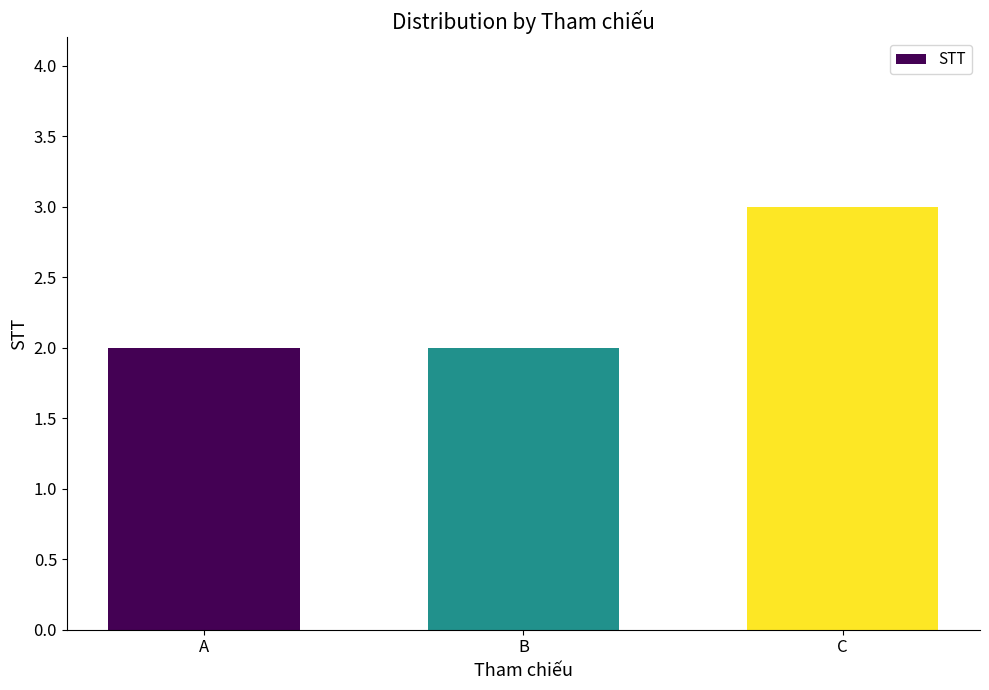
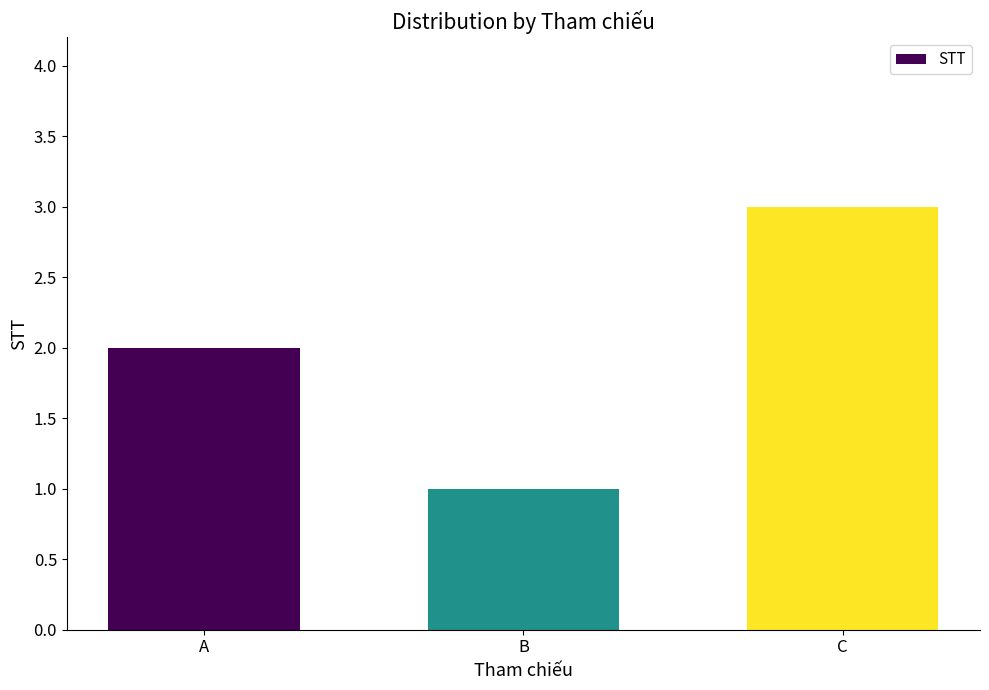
B: 2 -> 1
